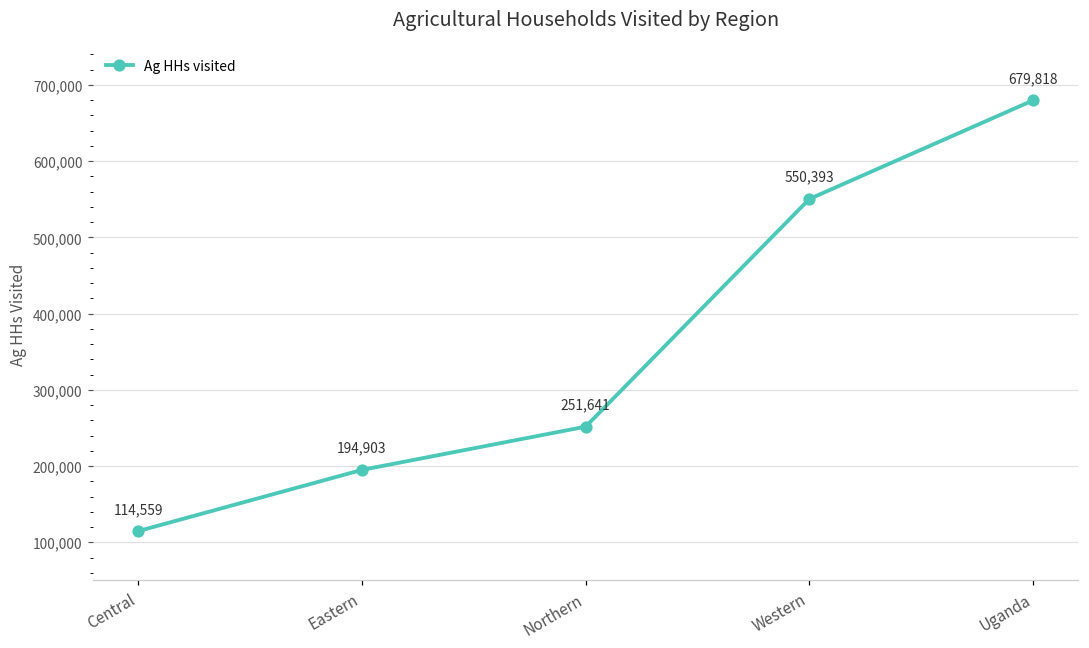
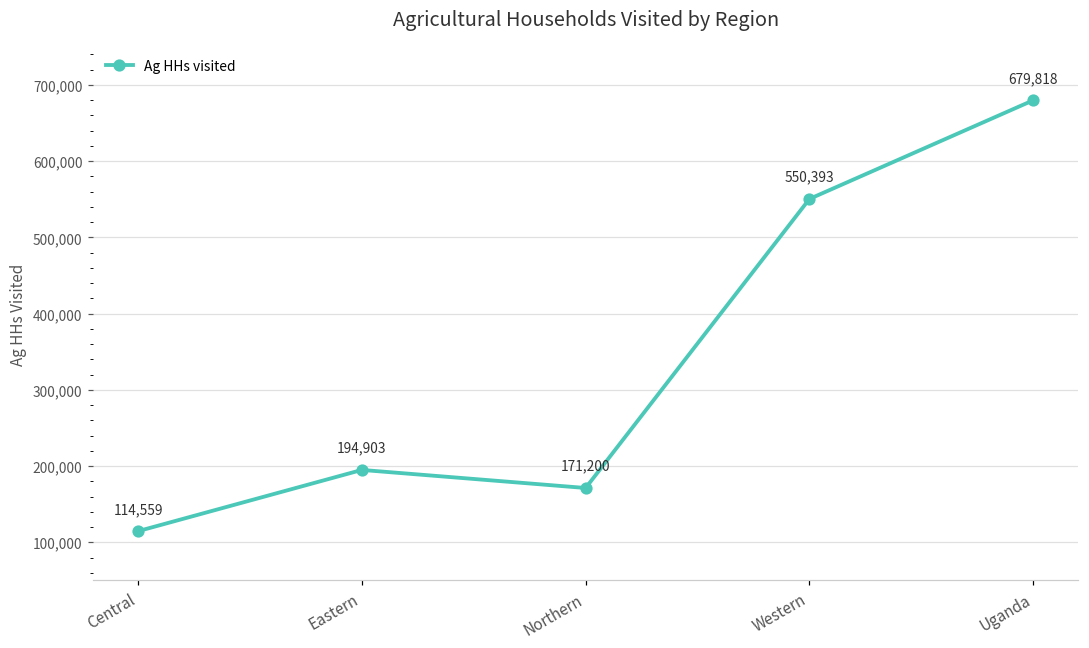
Northern: 251,641 -> 171,200
